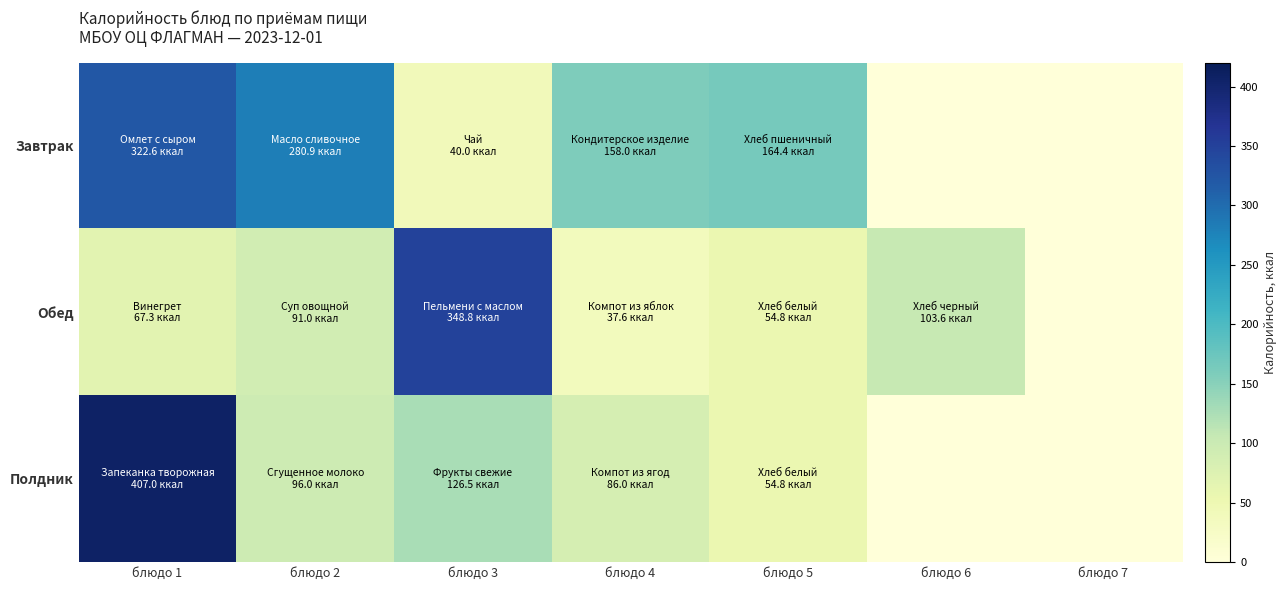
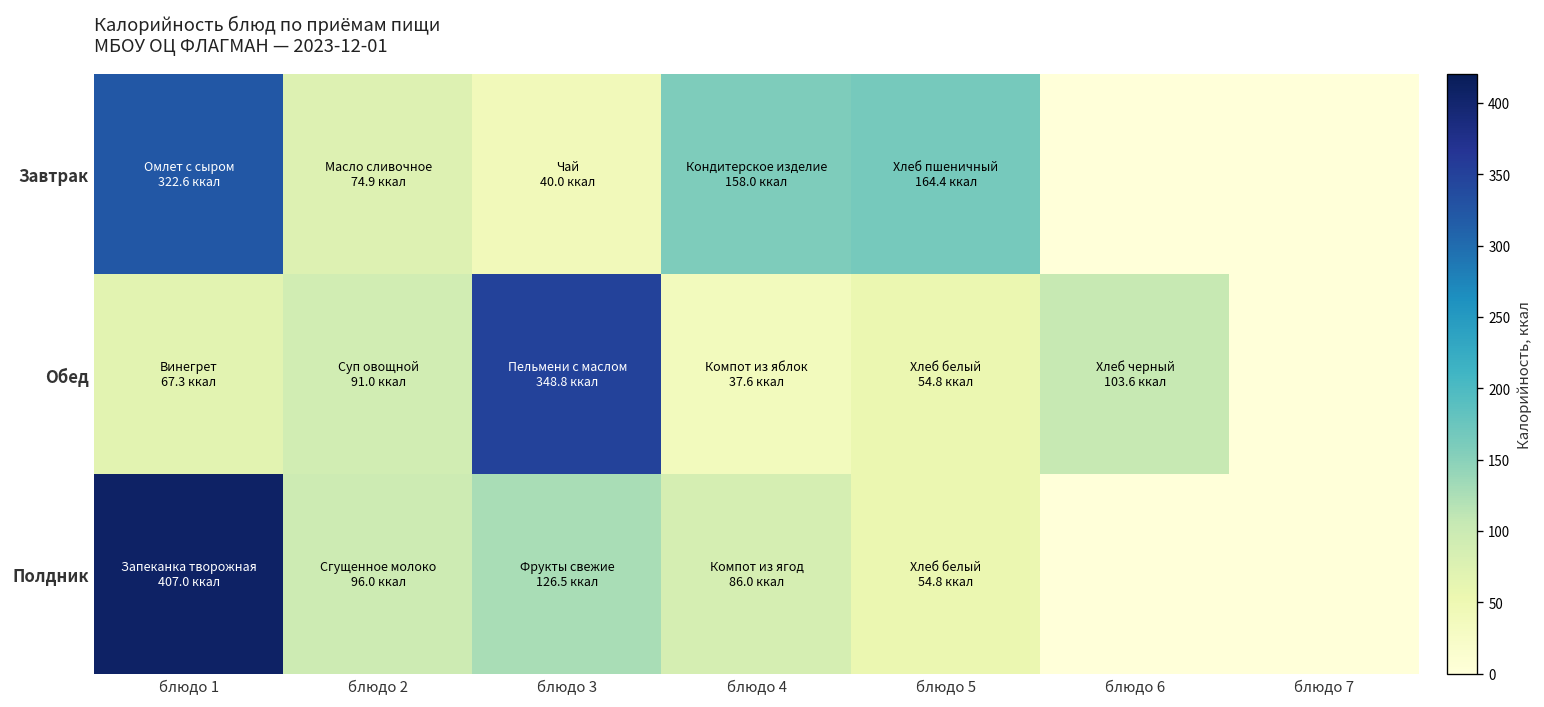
Завтрак, блюдо 2: 280.9 -> 74.9
